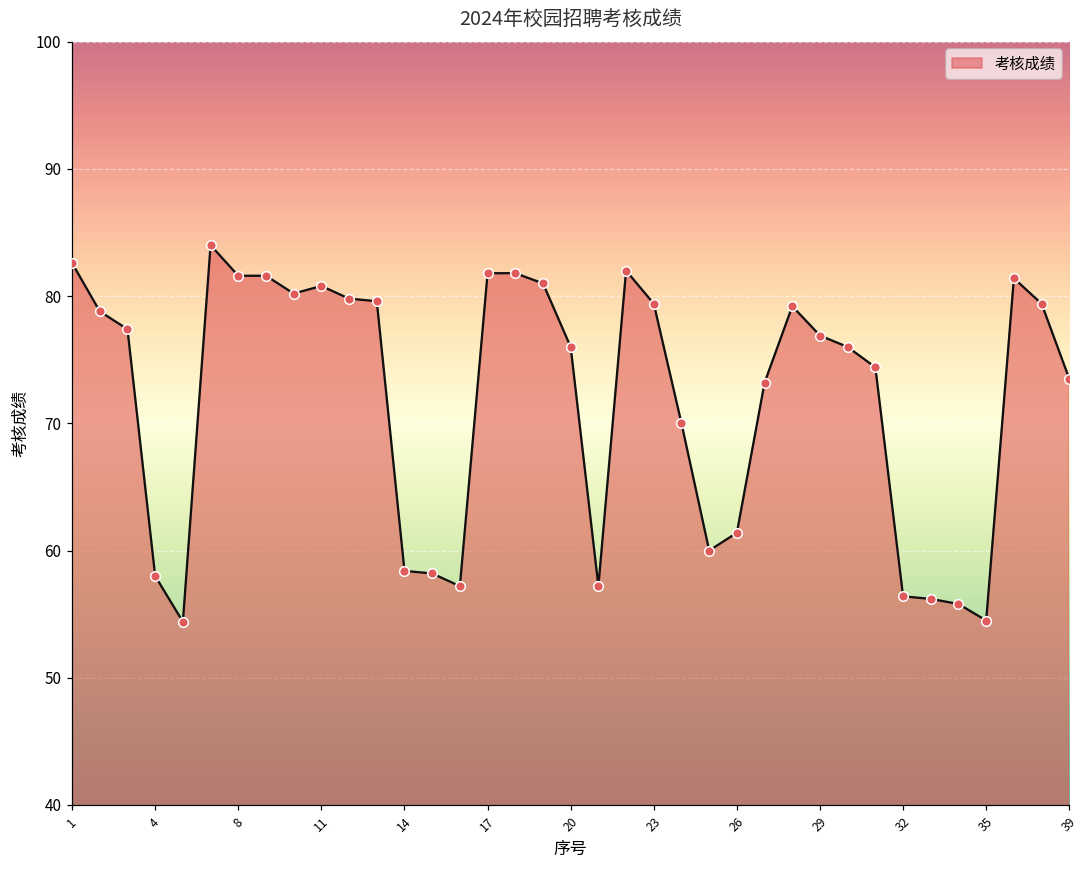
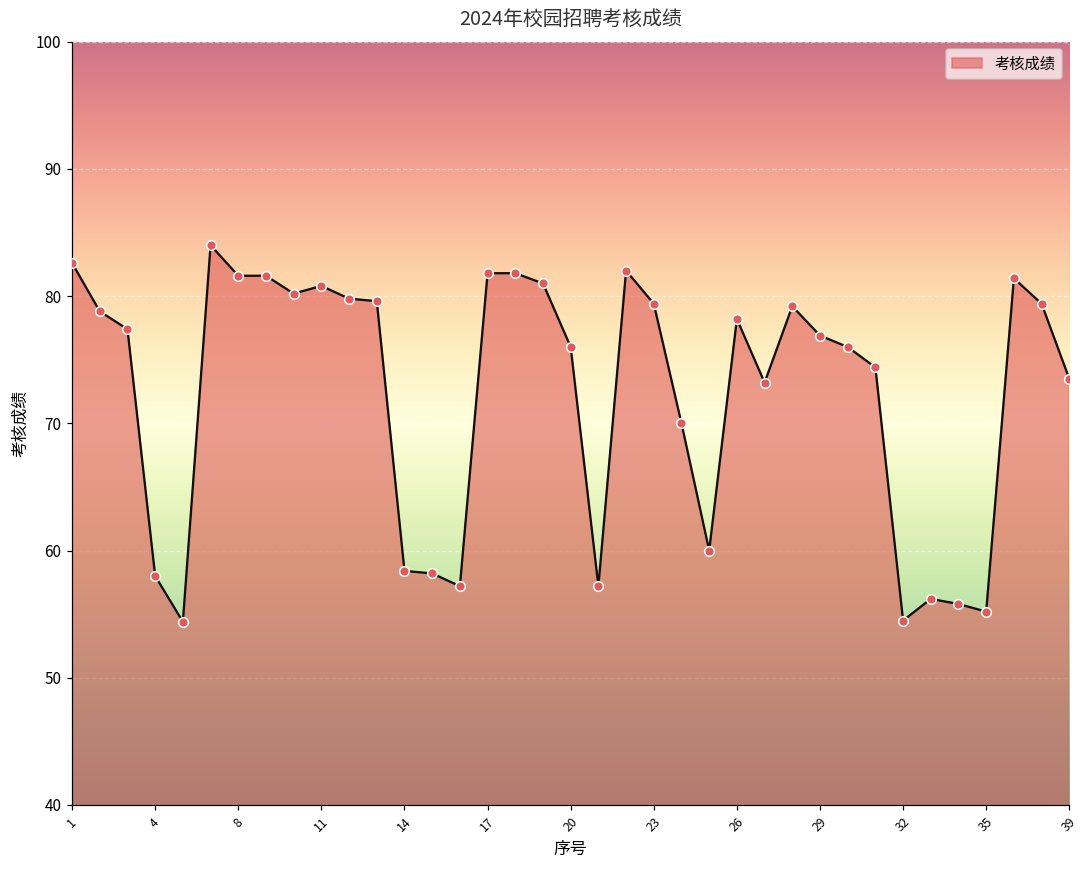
26: 61.4 -> 78.2
32: 56.4 -> 54.5
35: 54.5 -> 55.2
